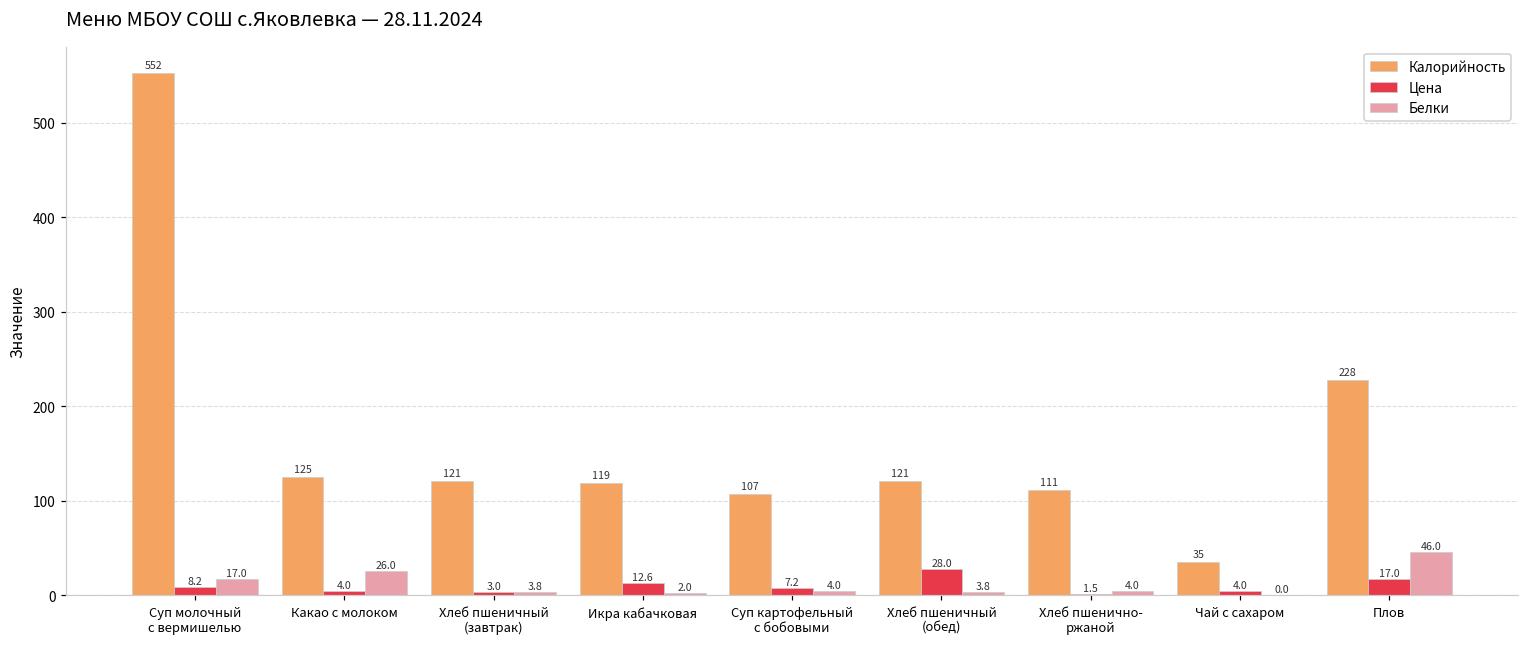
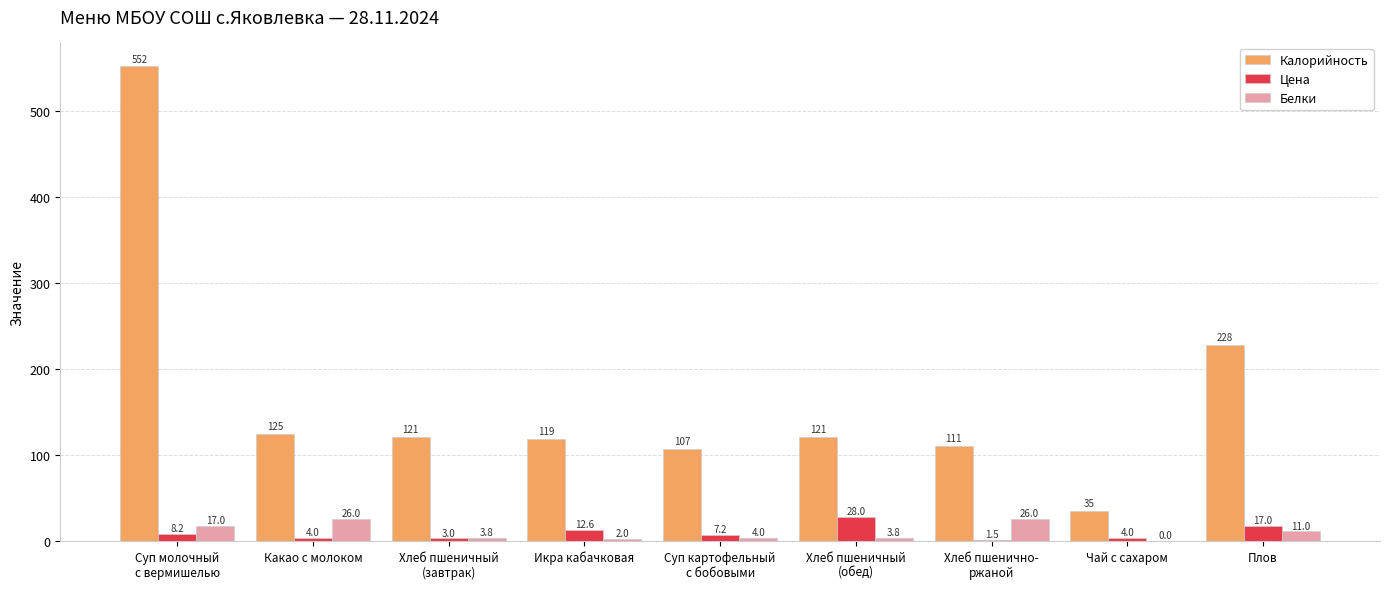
Белки, Хлеб пшенично- ржаной: 4.0 -> 26.0
Белки, Плов: 46.0 -> 11.0
